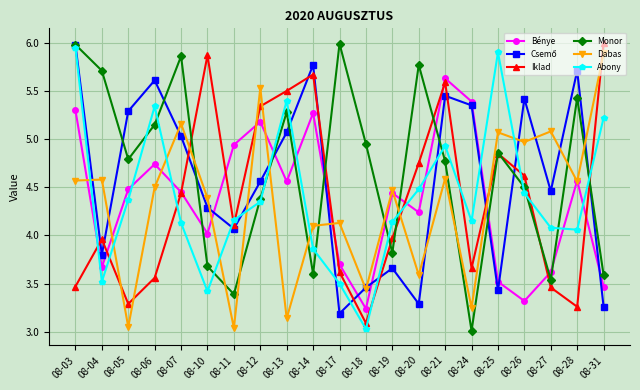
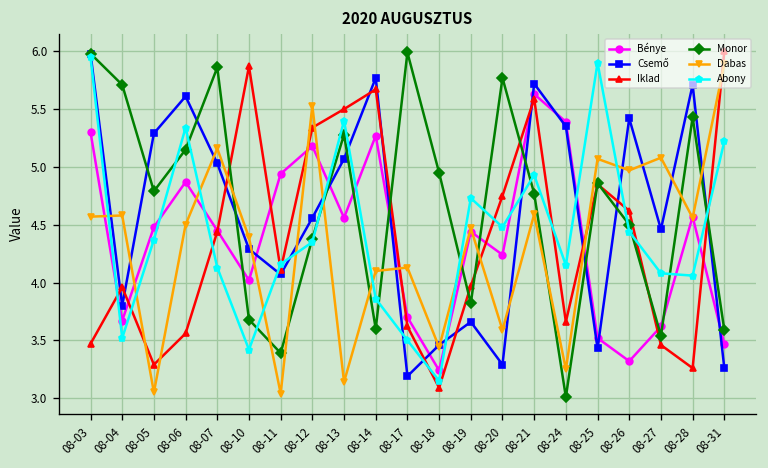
Bénye, 08-06: 4.7 -> 4.9
Abony, 08-18: 3.0 -> 3.2
Abony, 08-19: 4.1 -> 4.7
Csemő, 08-21: 5.5 -> 5.7
